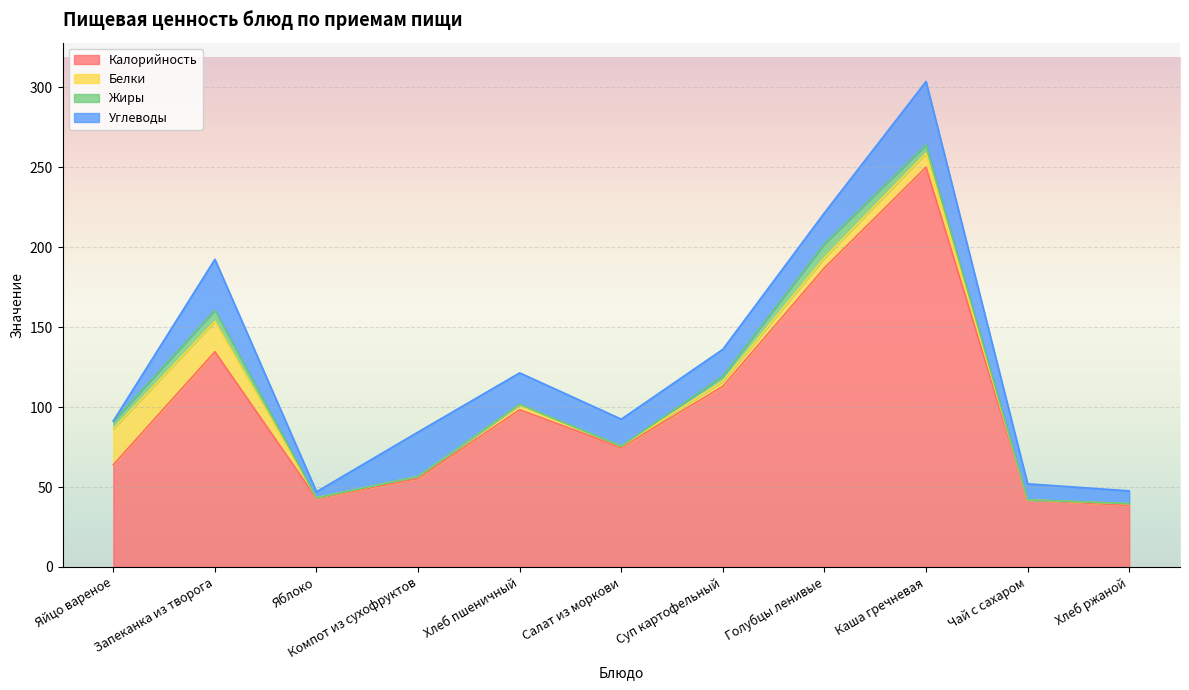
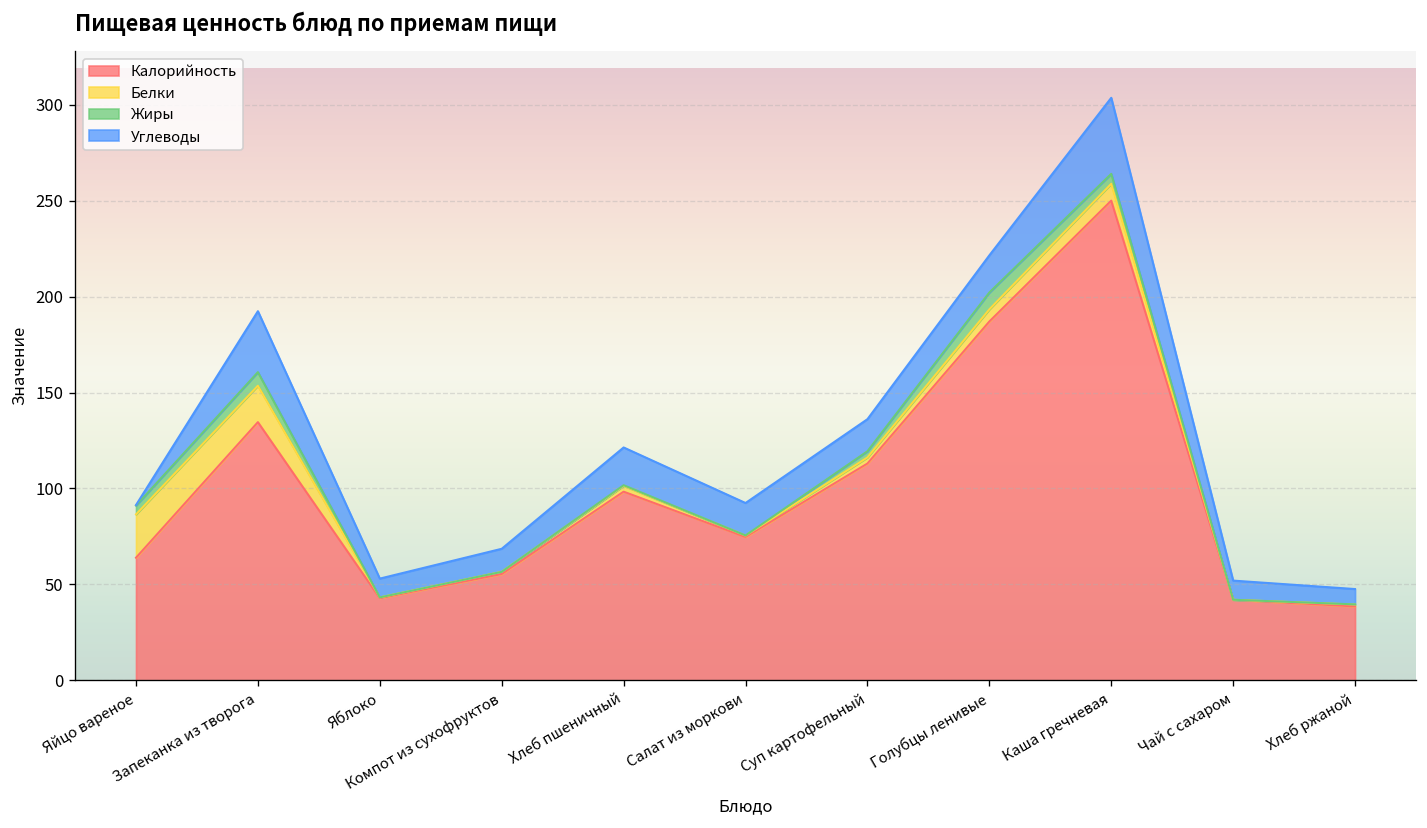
Углеводы, Яблоко: 4 -> 10
Углеводы, Компот из сухофруктов: 28 -> 12
